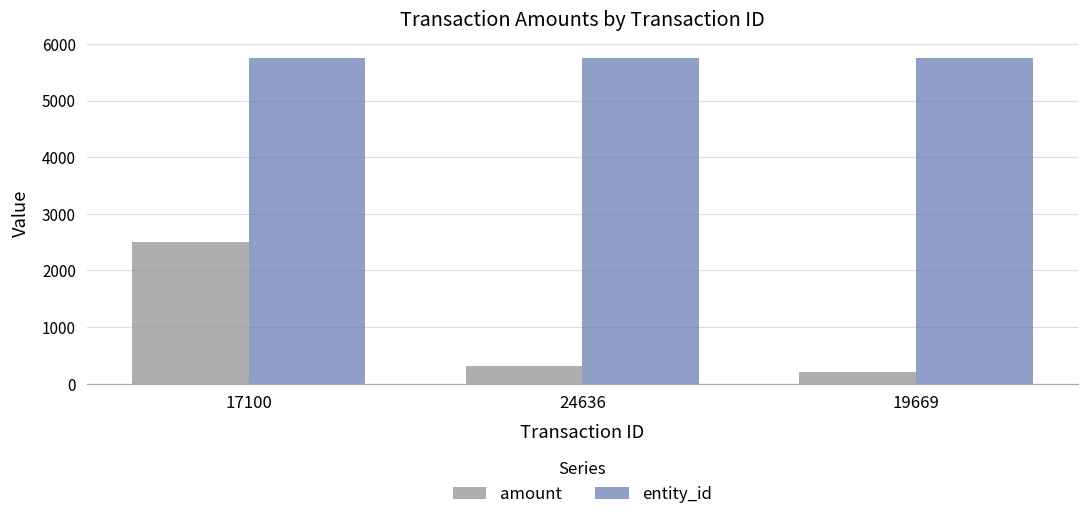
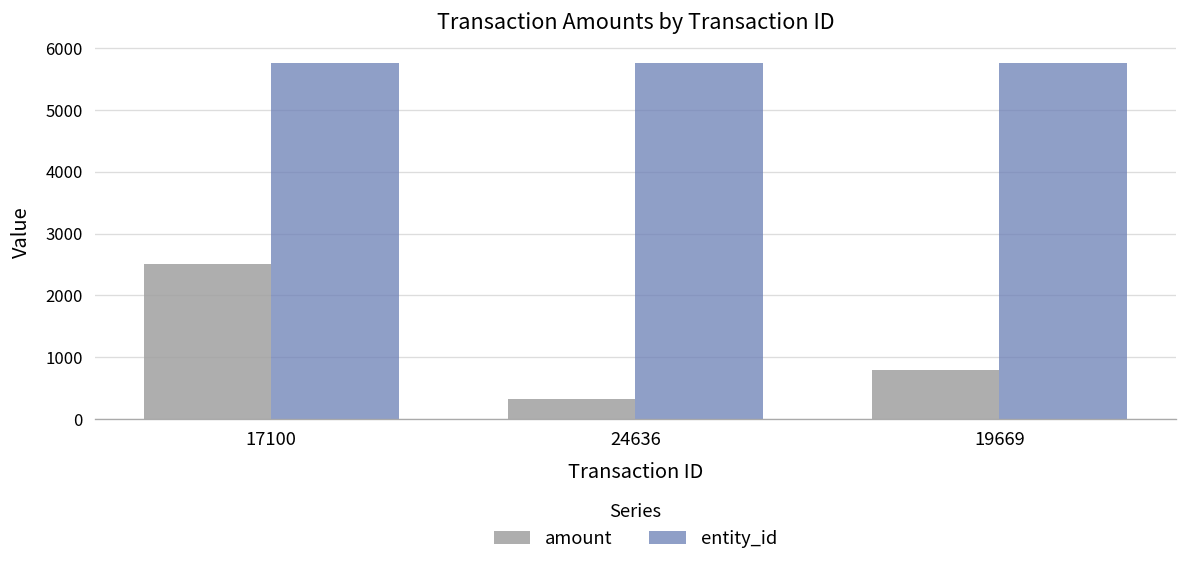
amount, 19669: 200 -> 800
